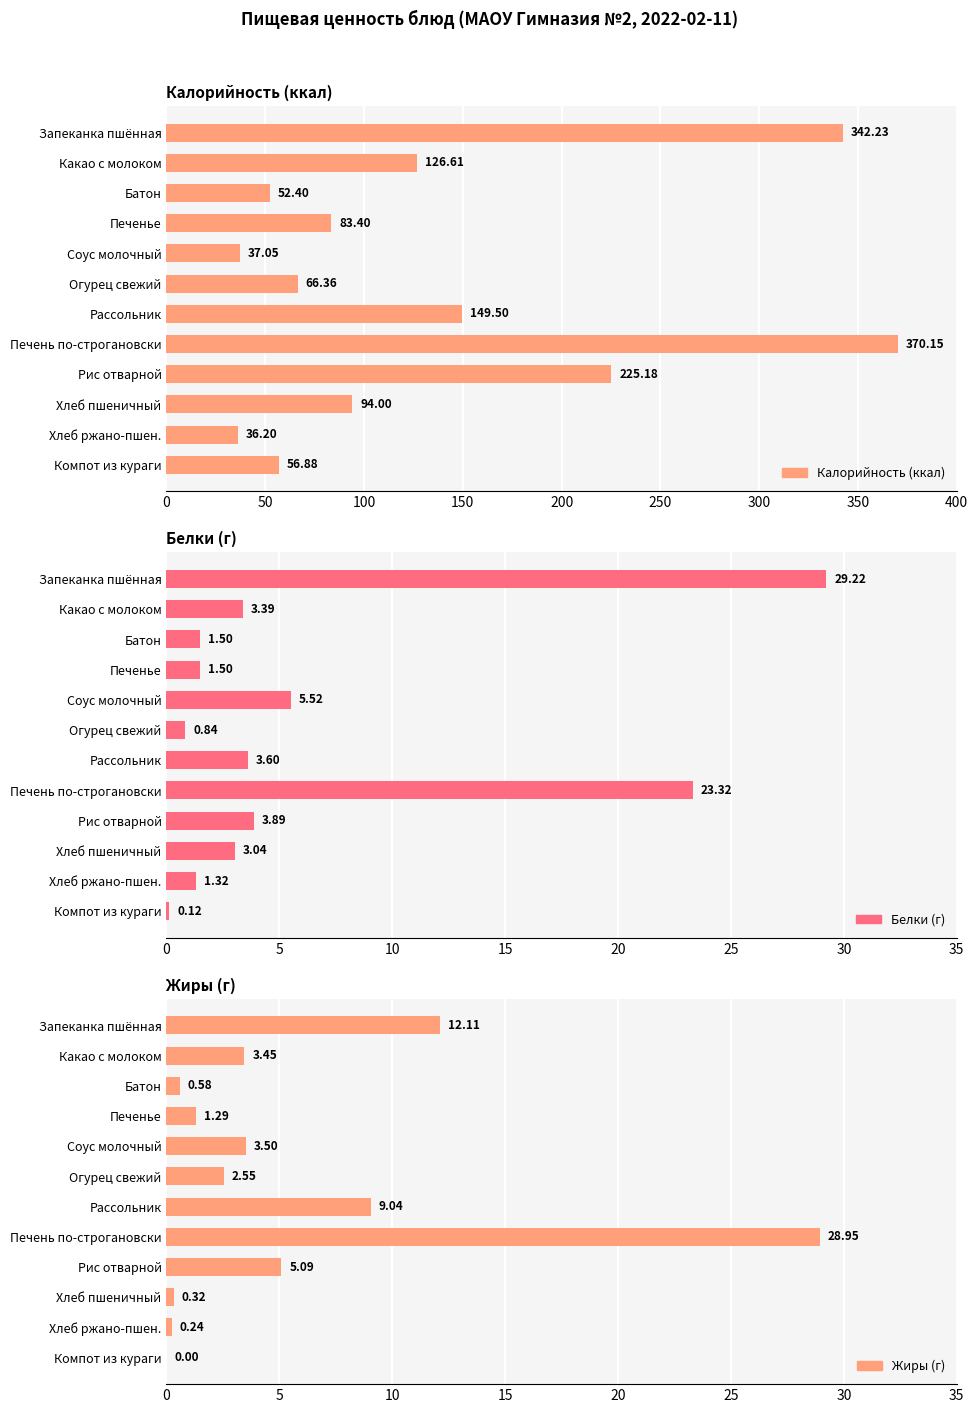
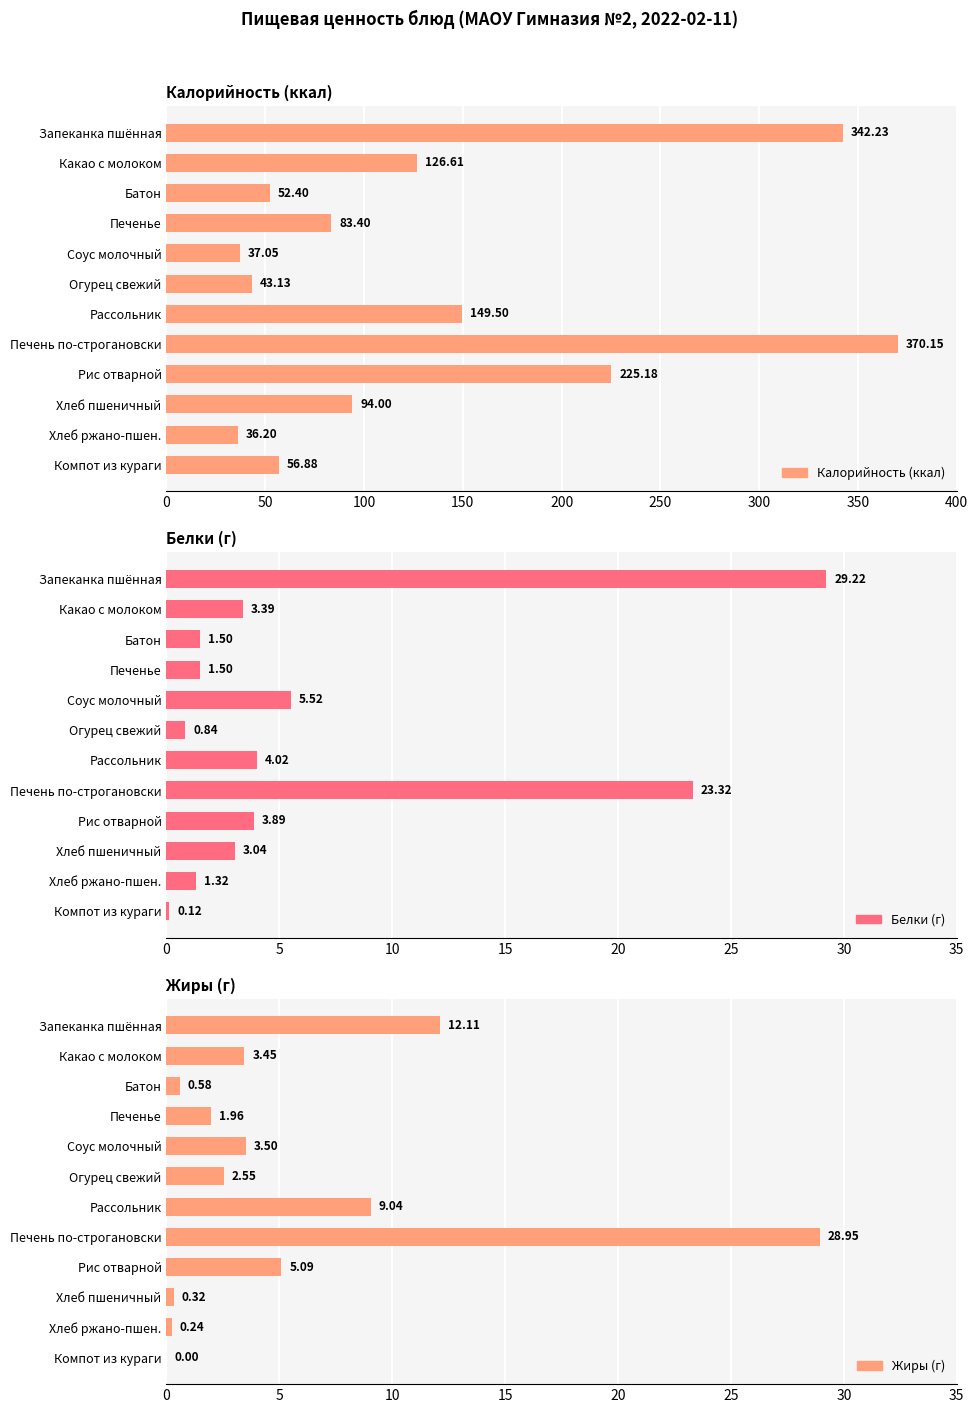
Калорийность (ккал), Огурец свежий: 66.36 -> 43.13
Белки (г), Рассольник: 3.60 -> 4.02
Жиры (г), Печенье: 1.29 -> 1.96
